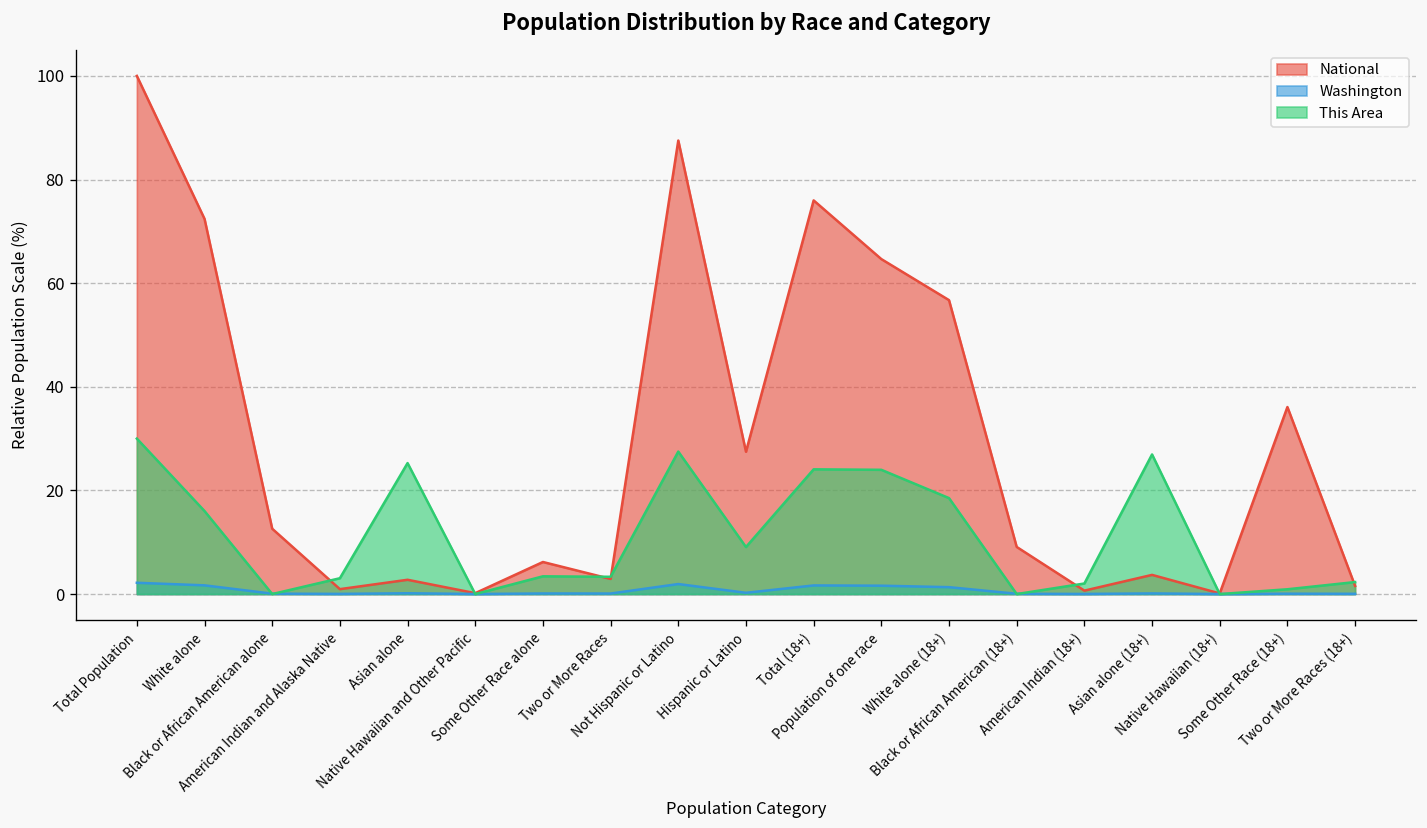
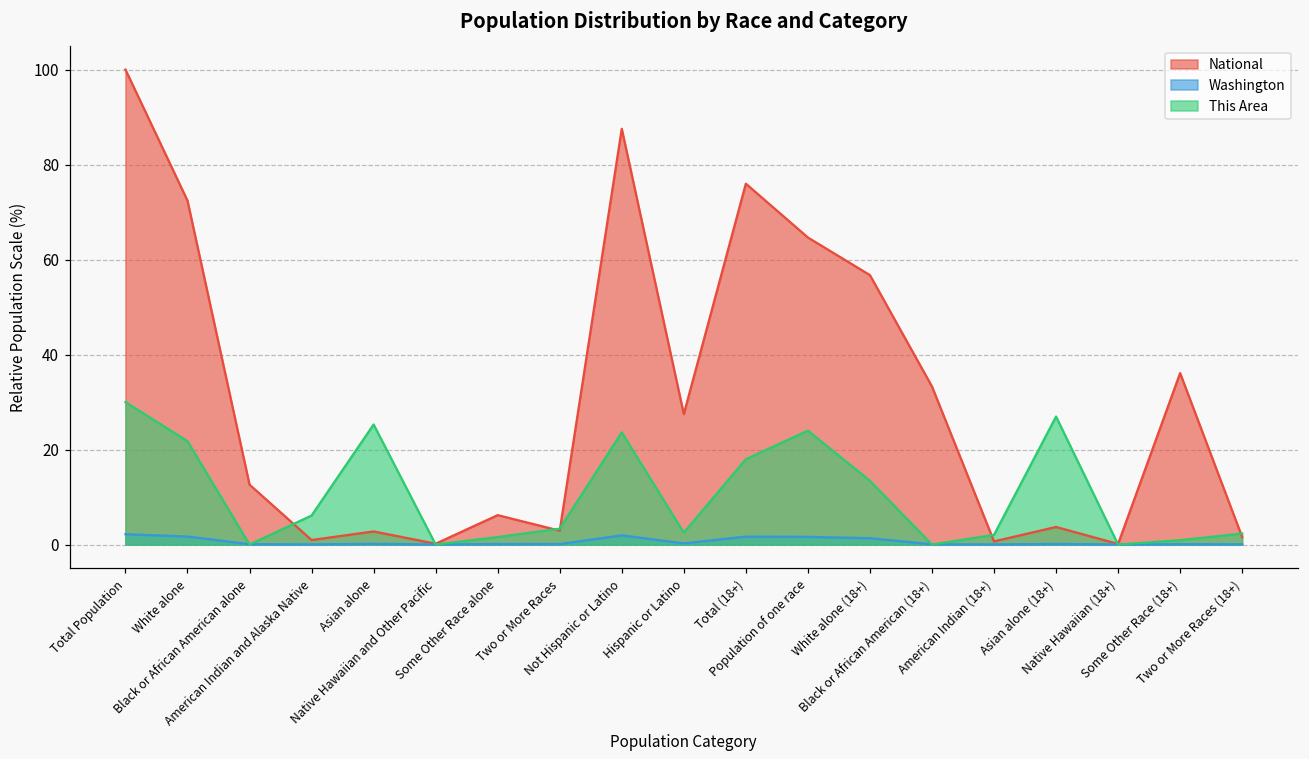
This Area, White alone: 16 -> 22
This Area, American Indian and Alaska Native: 3 -> 6
This Area, Some Other Race alone: 3 -> 2
This Area, Not Hispanic or Latino: 28 -> 24
This Area, Hispanic or Latino: 9 -> 3
This Area, Total (18+): 24 -> 18
This Area, White alone (18+): 19 -> 13
National, Black or African American (18+): 9 -> 33
